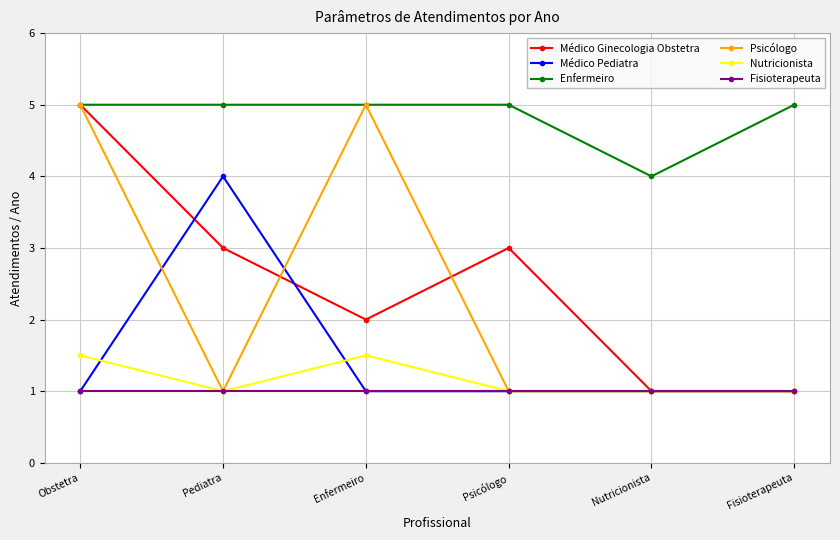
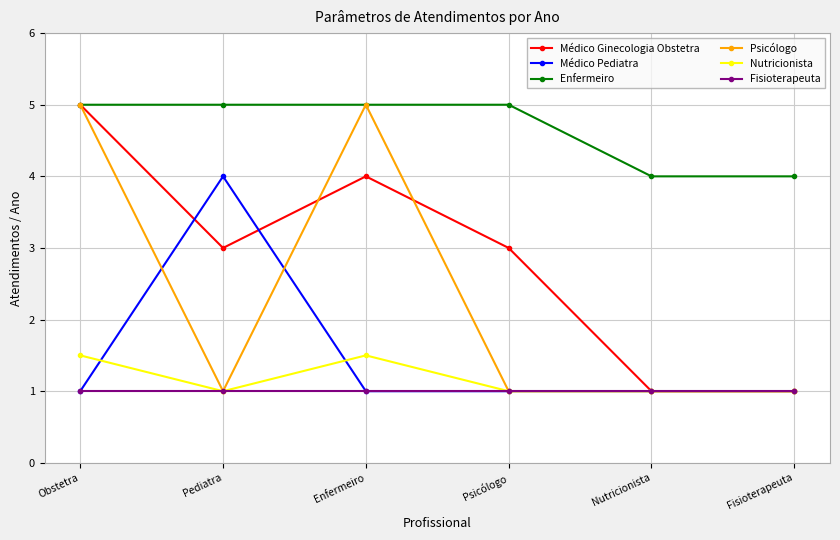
Médico Ginecologia Obstetra, Enfermeiro: 2 -> 4
Enfermeiro, Fisioterapeuta: 5 -> 4
